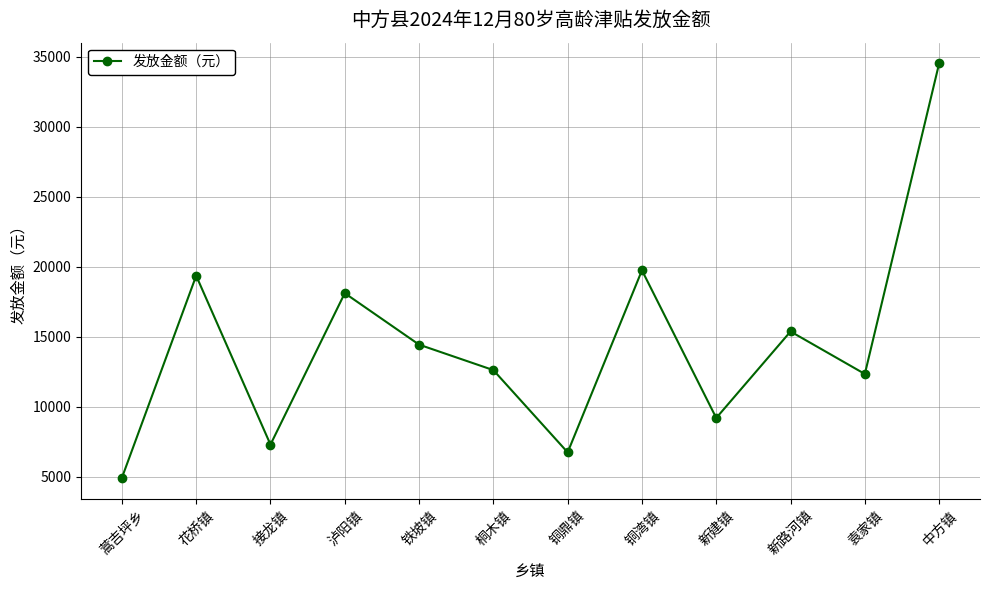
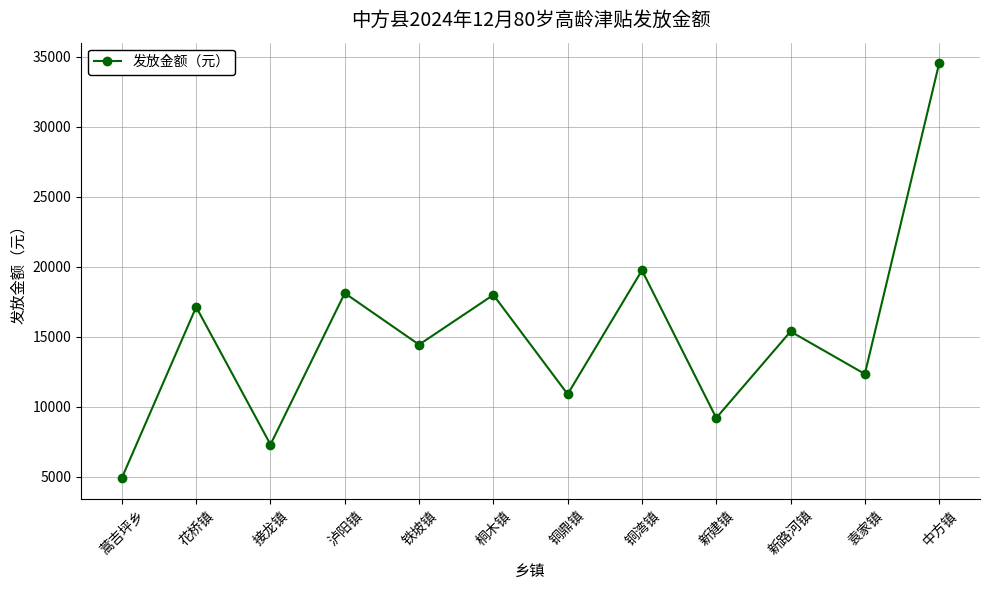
花桥镇: 19400 -> 17100
桐木镇: 12600 -> 18000
铜鼎镇: 6700 -> 10900
